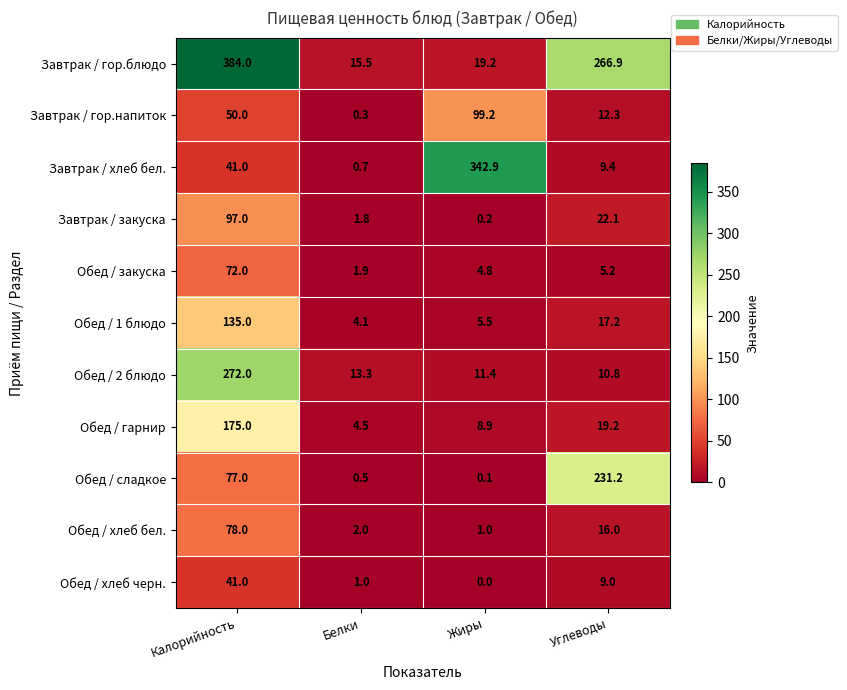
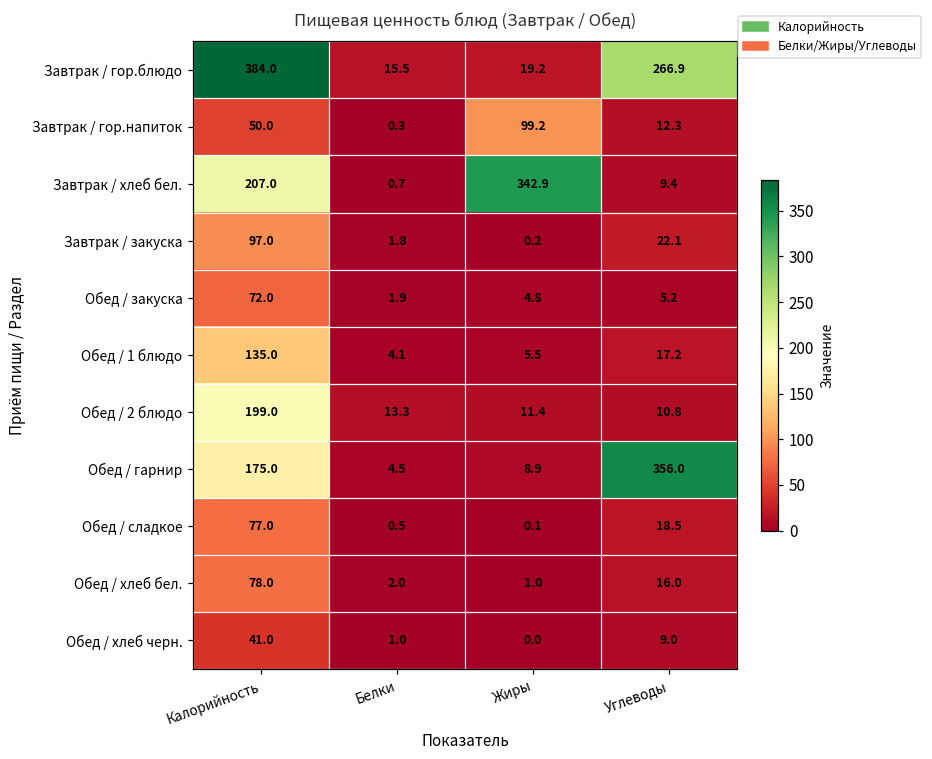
Завтрак / хлеб бел., Калорийность: 41.0 -> 207.0
Обед / 2 блюдо, Калорийность: 272.0 -> 199.0
Обед / гарнир, Углеводы: 19.2 -> 356.0
Обед / сладкое, Углеводы: 231.2 -> 18.5
